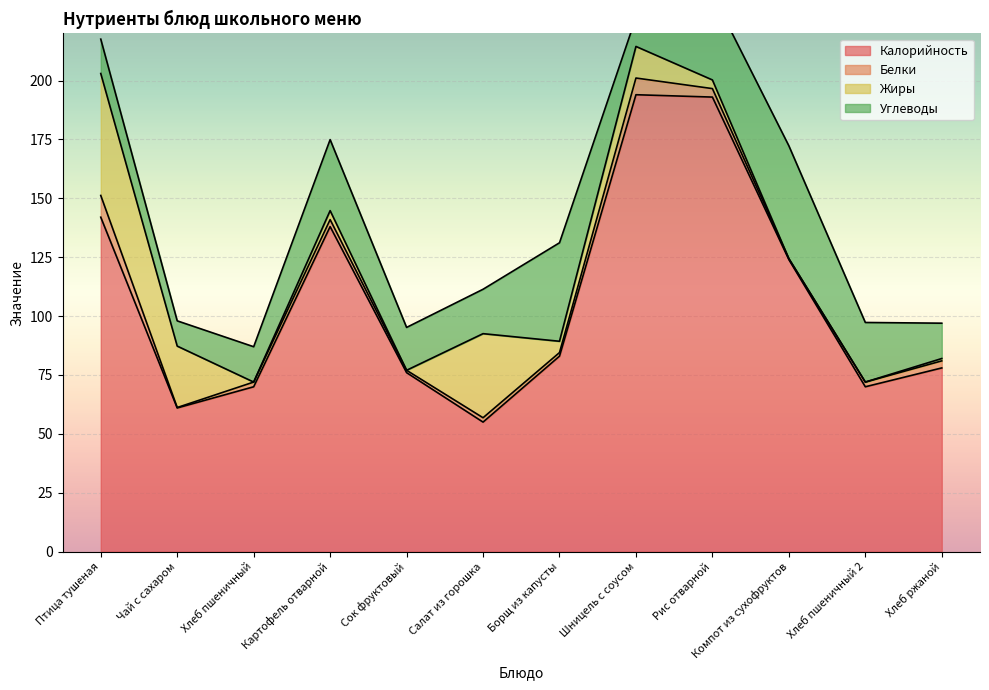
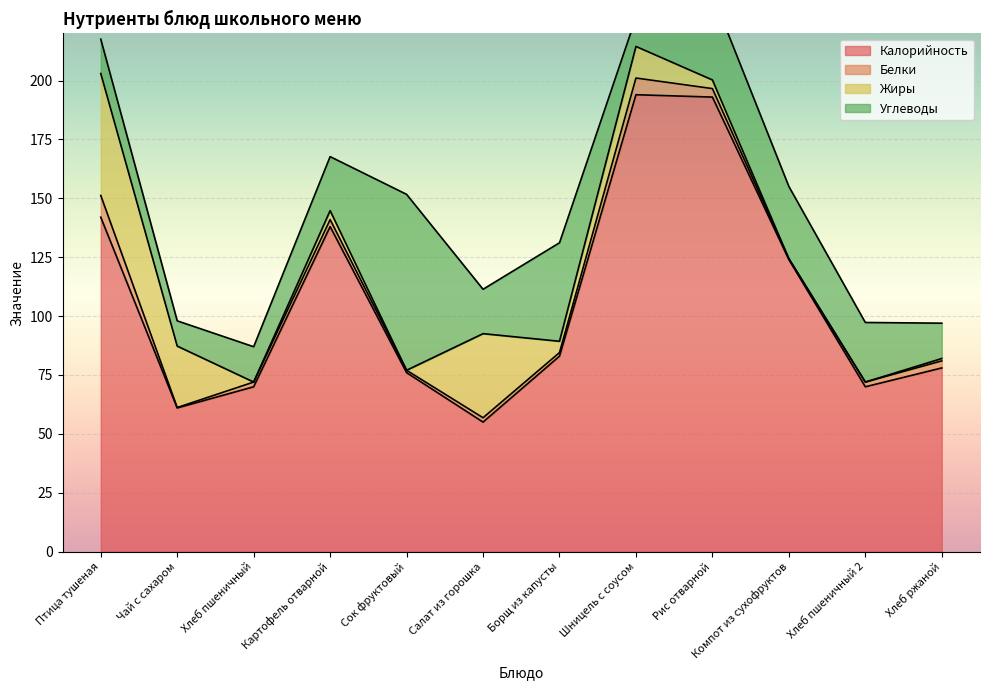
Углеводы, Картофель отварной: 30 -> 23
Углеводы, Сок фруктовый: 18 -> 75
Углеводы, Компот из сухофруктов: 48 -> 31
